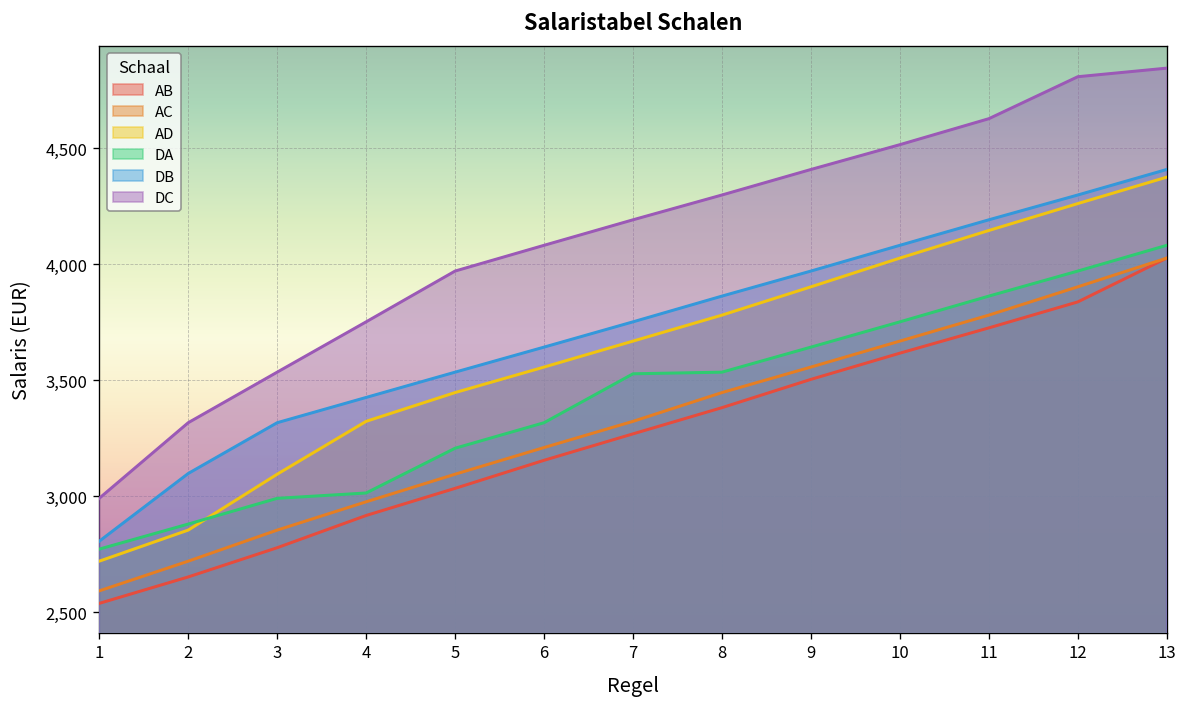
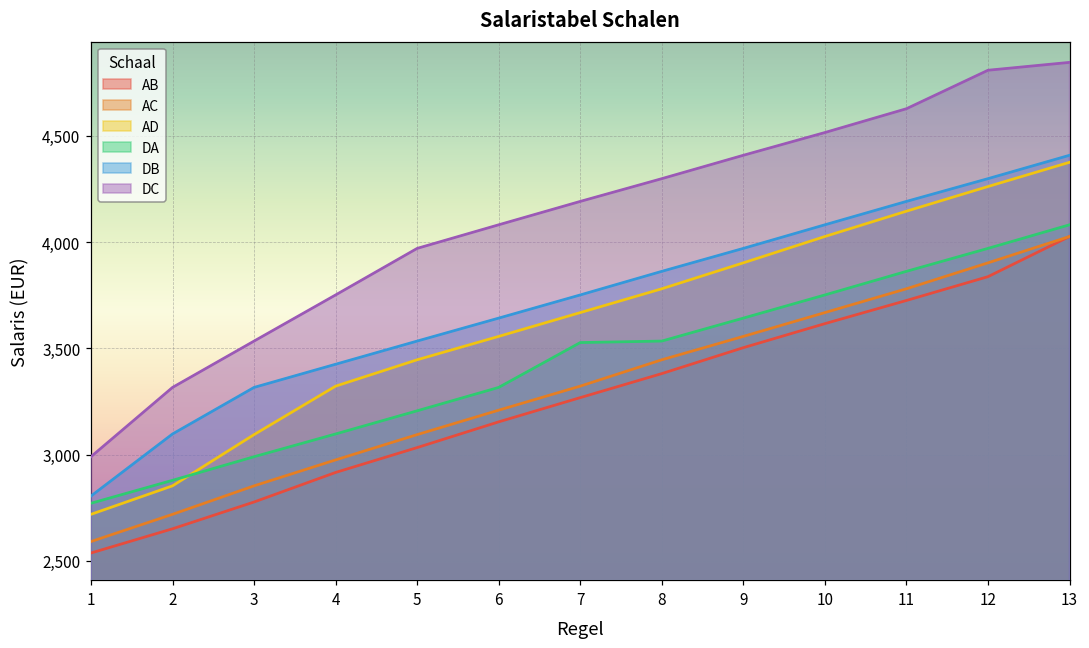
DA, 4: 3,010 -> 3,100
